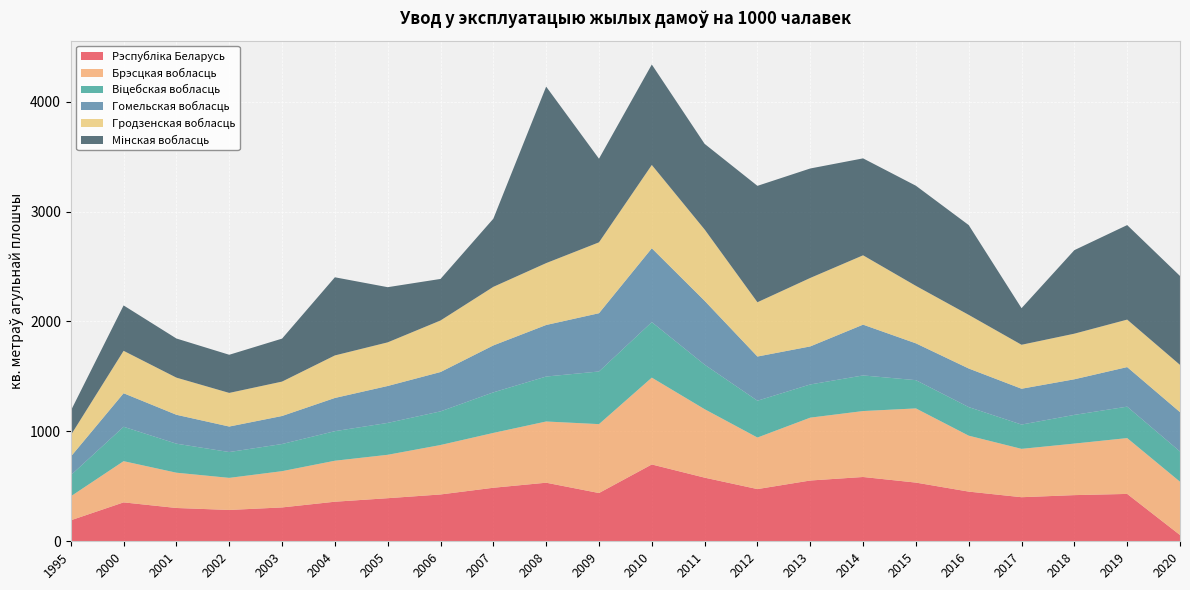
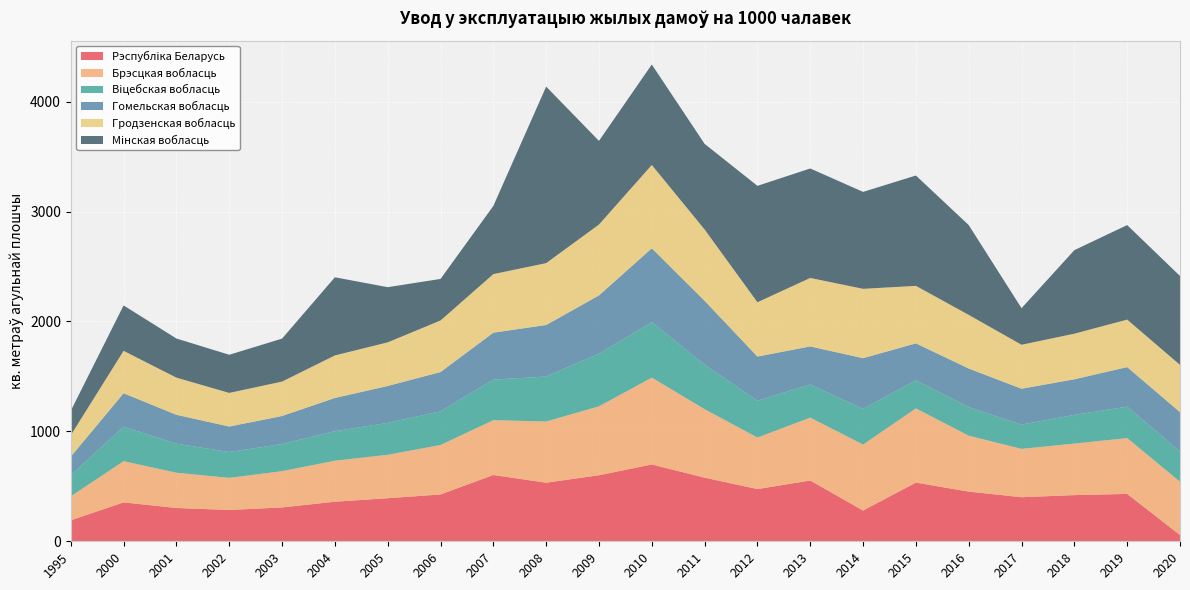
Рэспубліка Беларусь, 2007: 490 -> 600
Рэспубліка Беларусь, 2009: 440 -> 600
Рэспубліка Беларусь, 2014: 590 -> 280
Мінская вобласць, 2015: 910 -> 1000
